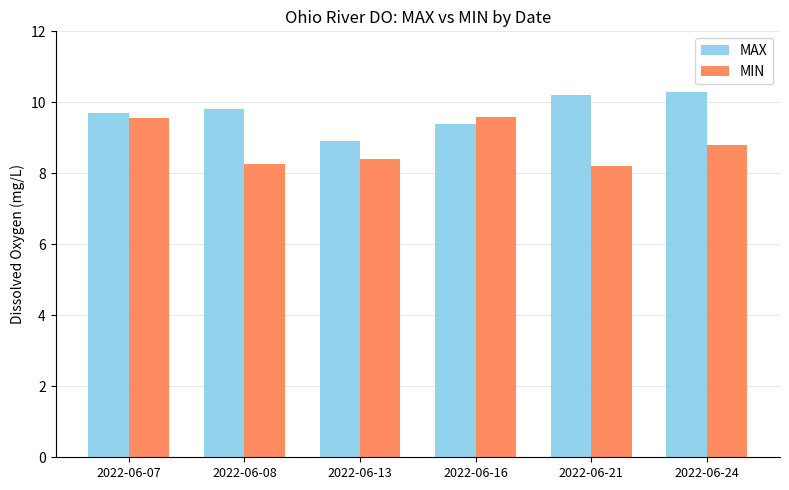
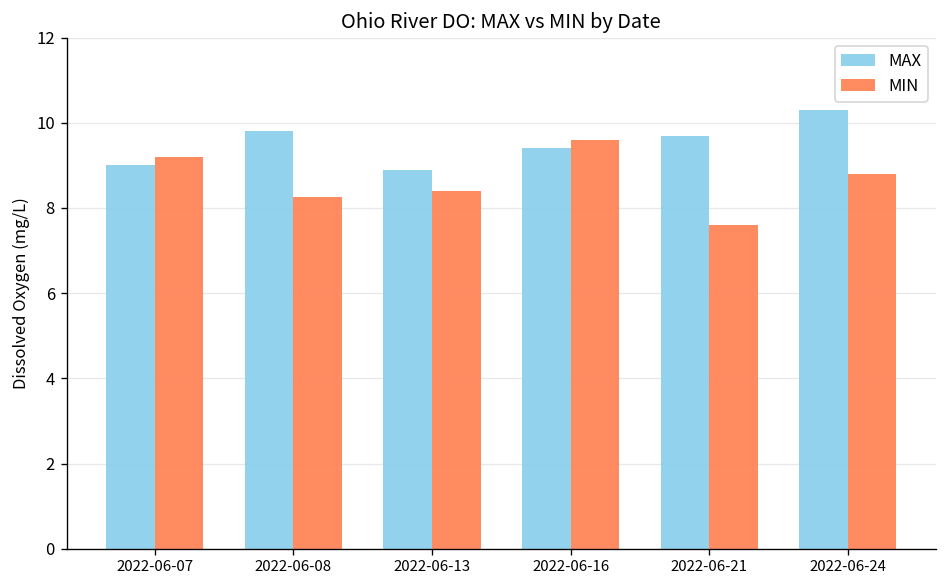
MAX, 2022-06-07: 9.7 -> 9.0
MIN, 2022-06-07: 9.6 -> 9.2
MAX, 2022-06-21: 10.2 -> 9.7
MIN, 2022-06-21: 8.2 -> 7.6
